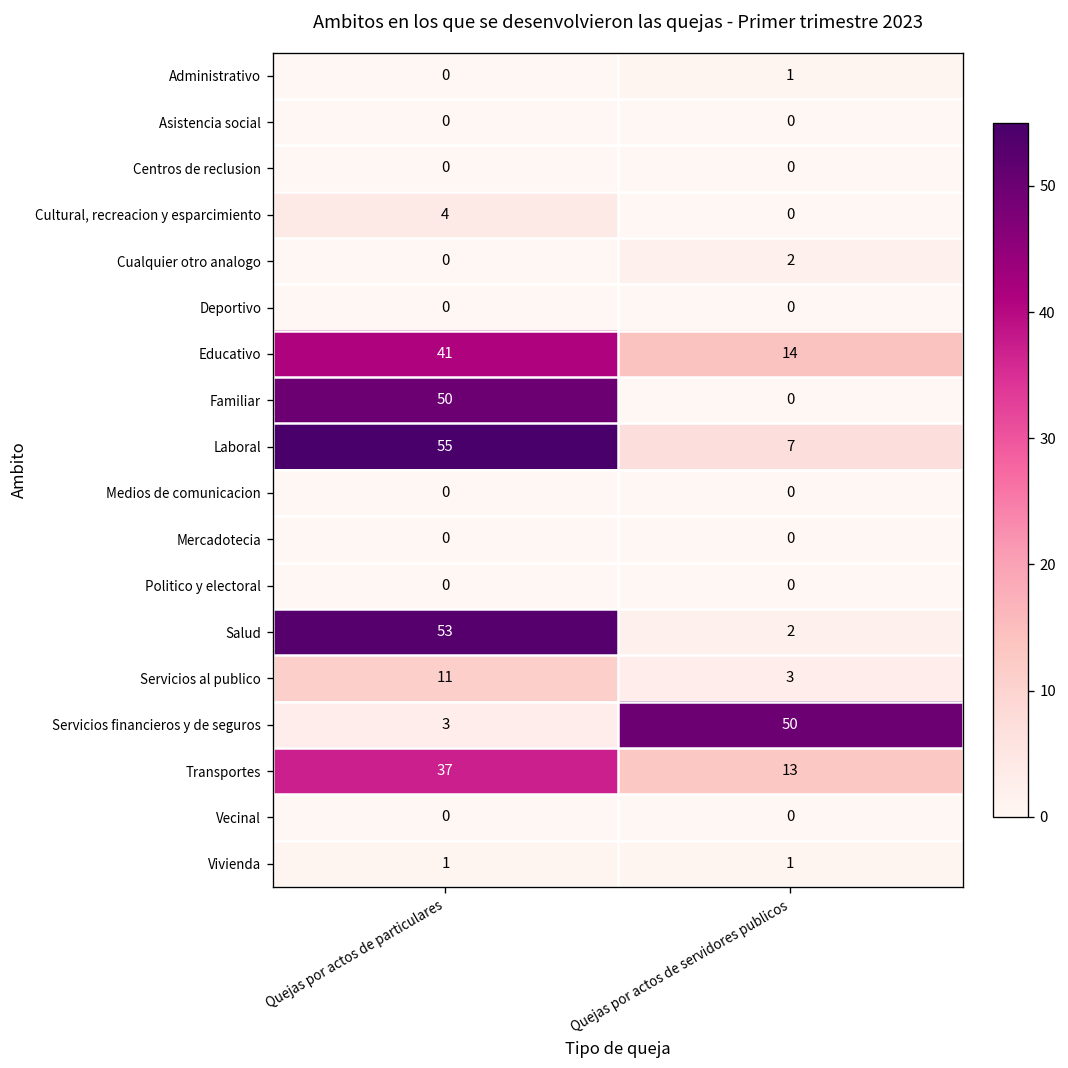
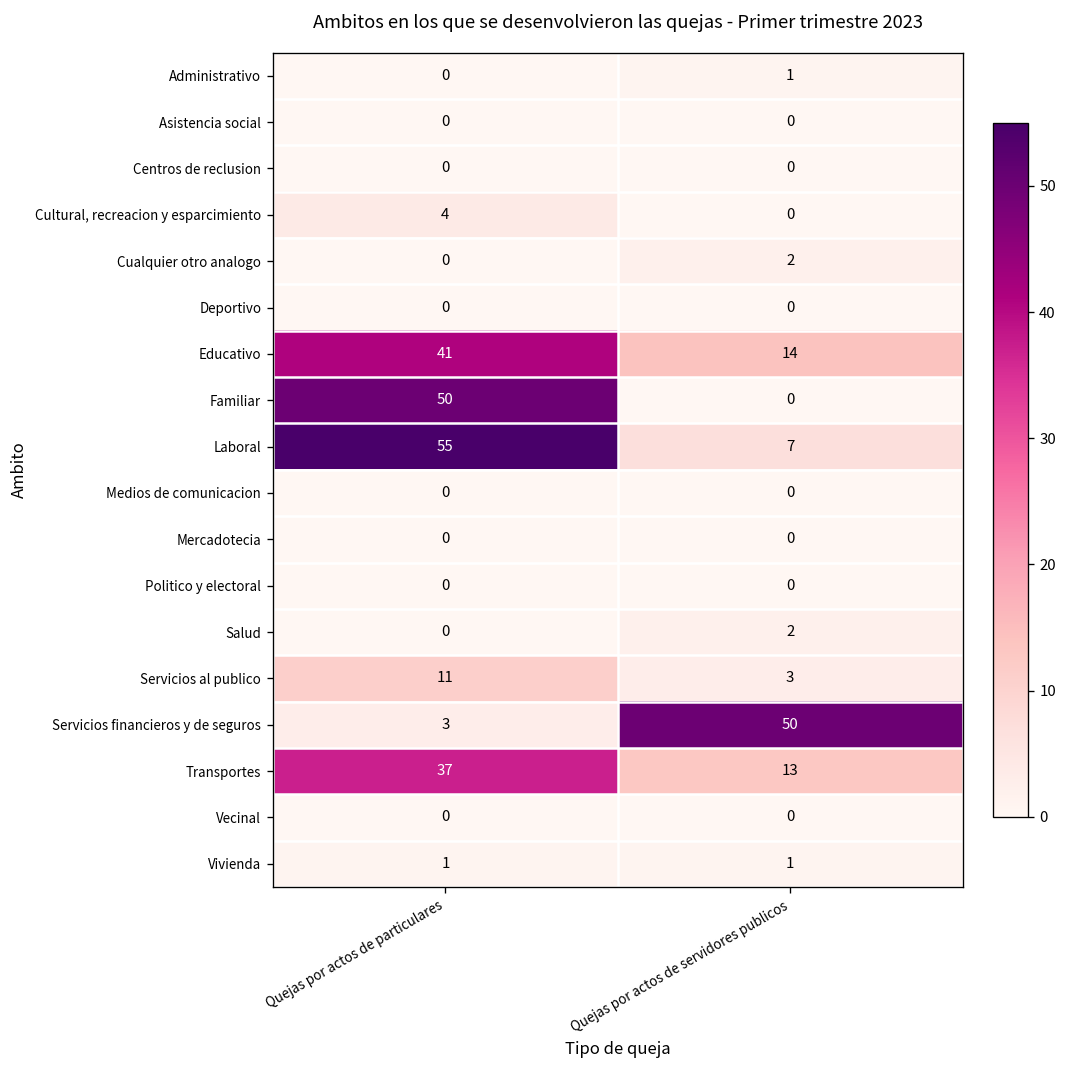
Salud, Quejas por actos de particulares: 53 -> 0
